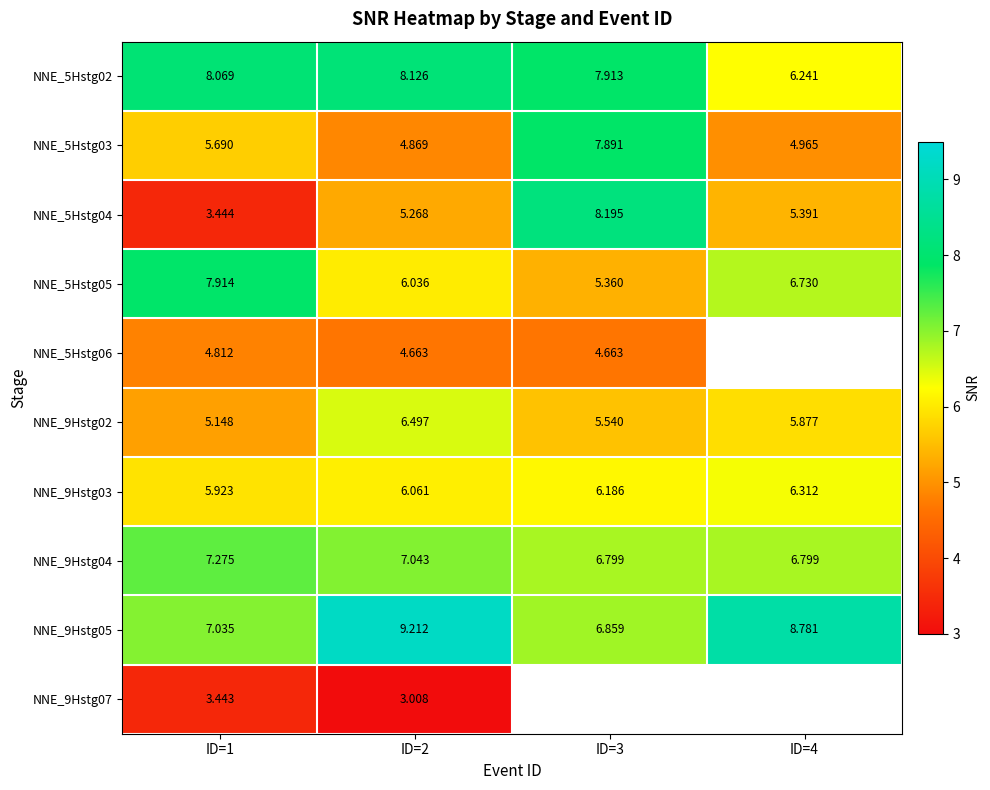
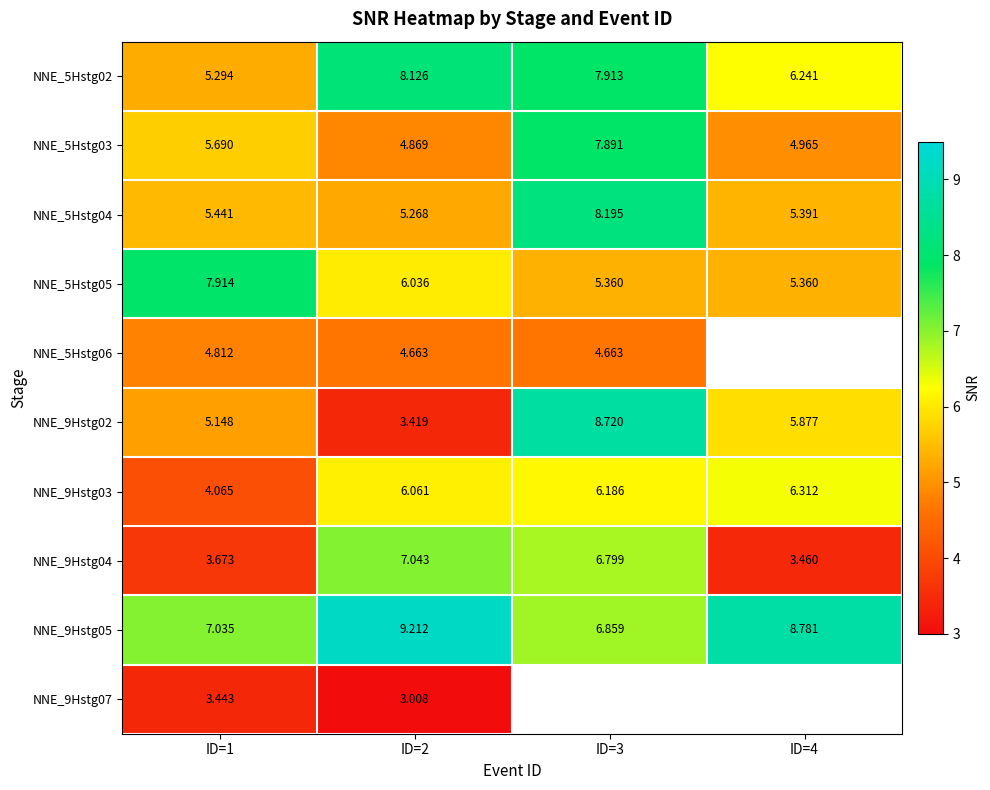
NNE_5Hstg02, ID=1: 8.069 -> 5.294
NNE_5Hstg04, ID=1: 3.444 -> 5.441
NNE_5Hstg05, ID=4: 6.730 -> 5.360
NNE_9Hstg02, ID=2: 6.497 -> 3.419
NNE_9Hstg02, ID=3: 5.540 -> 8.720
NNE_9Hstg03, ID=1: 5.923 -> 4.065
NNE_9Hstg04, ID=1: 7.275 -> 3.673
NNE_9Hstg04, ID=4: 6.799 -> 3.460
